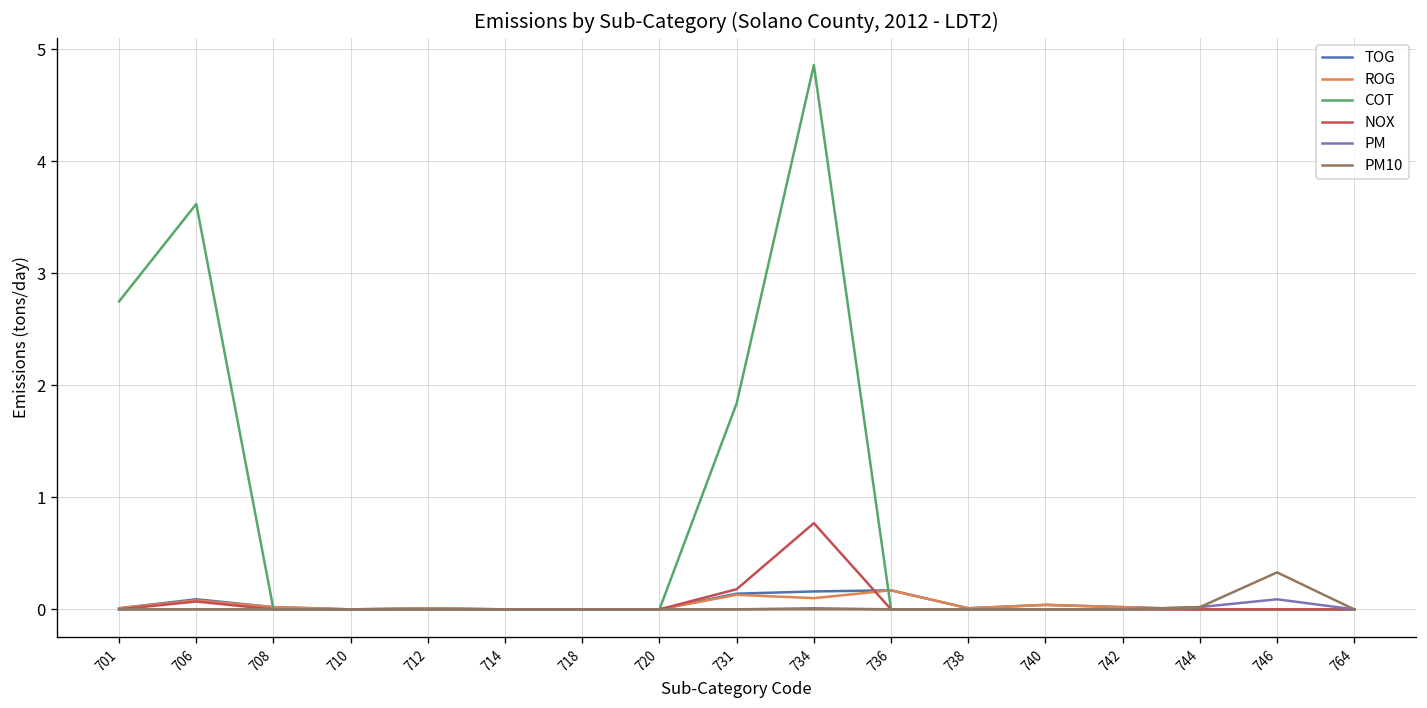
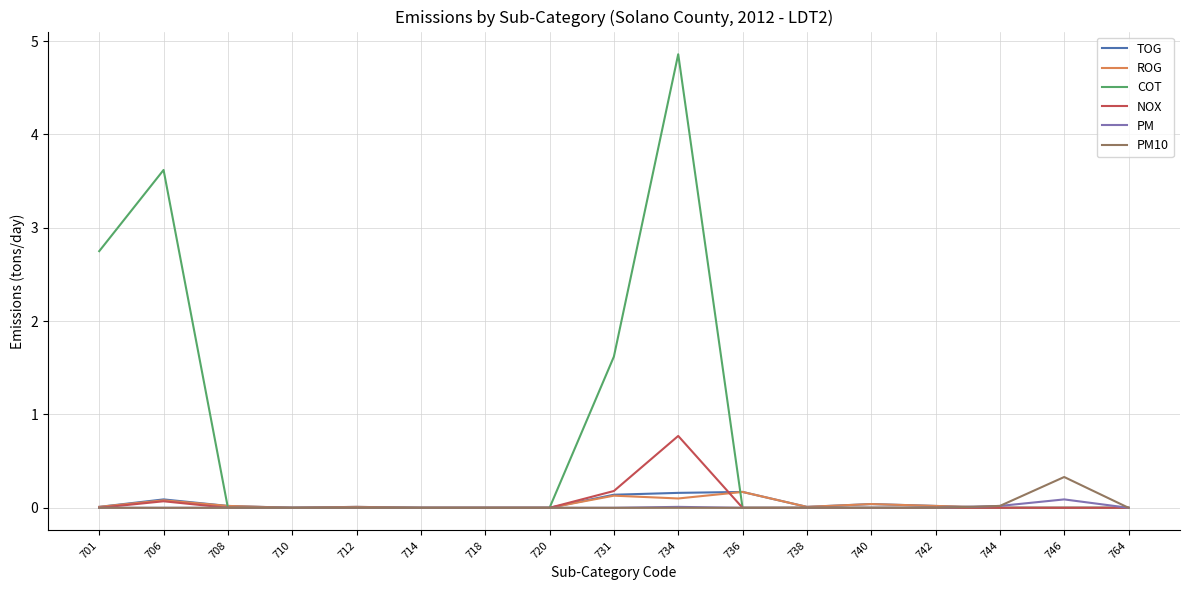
COT, 731: 1.8 -> 1.6
